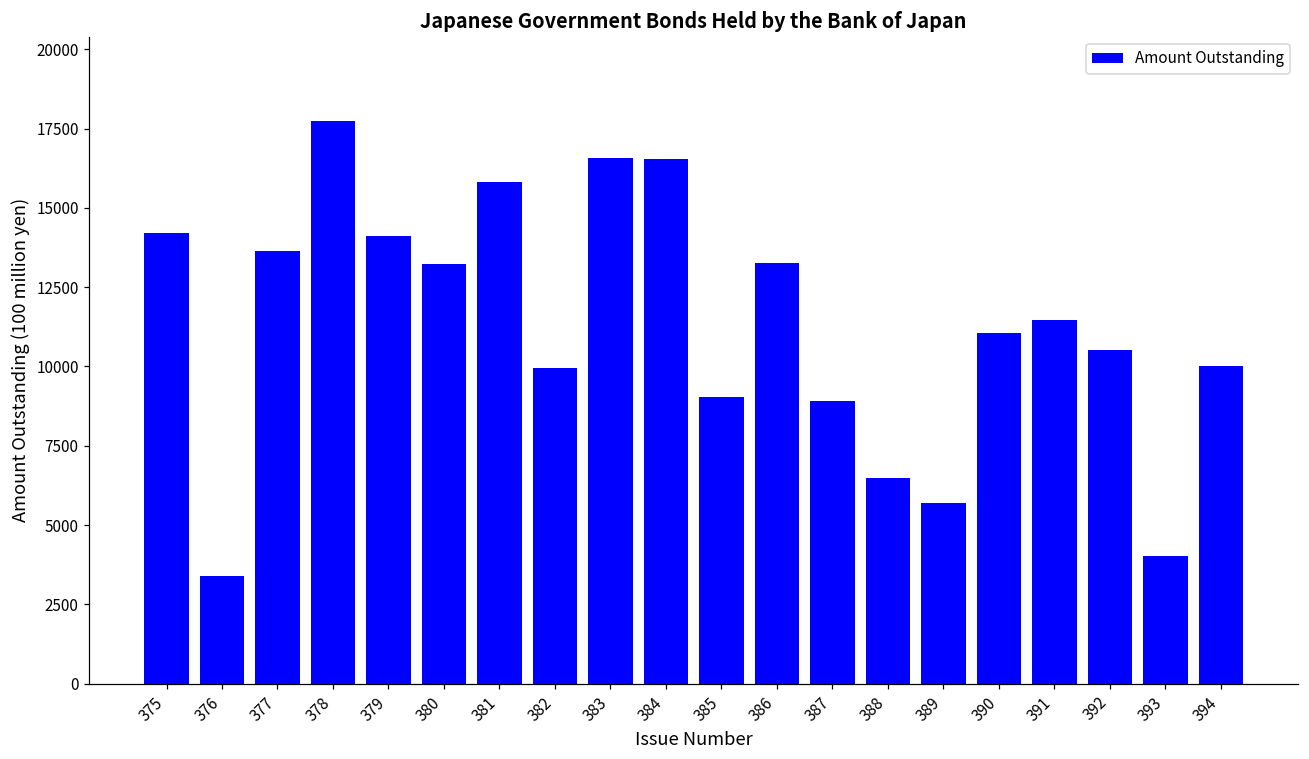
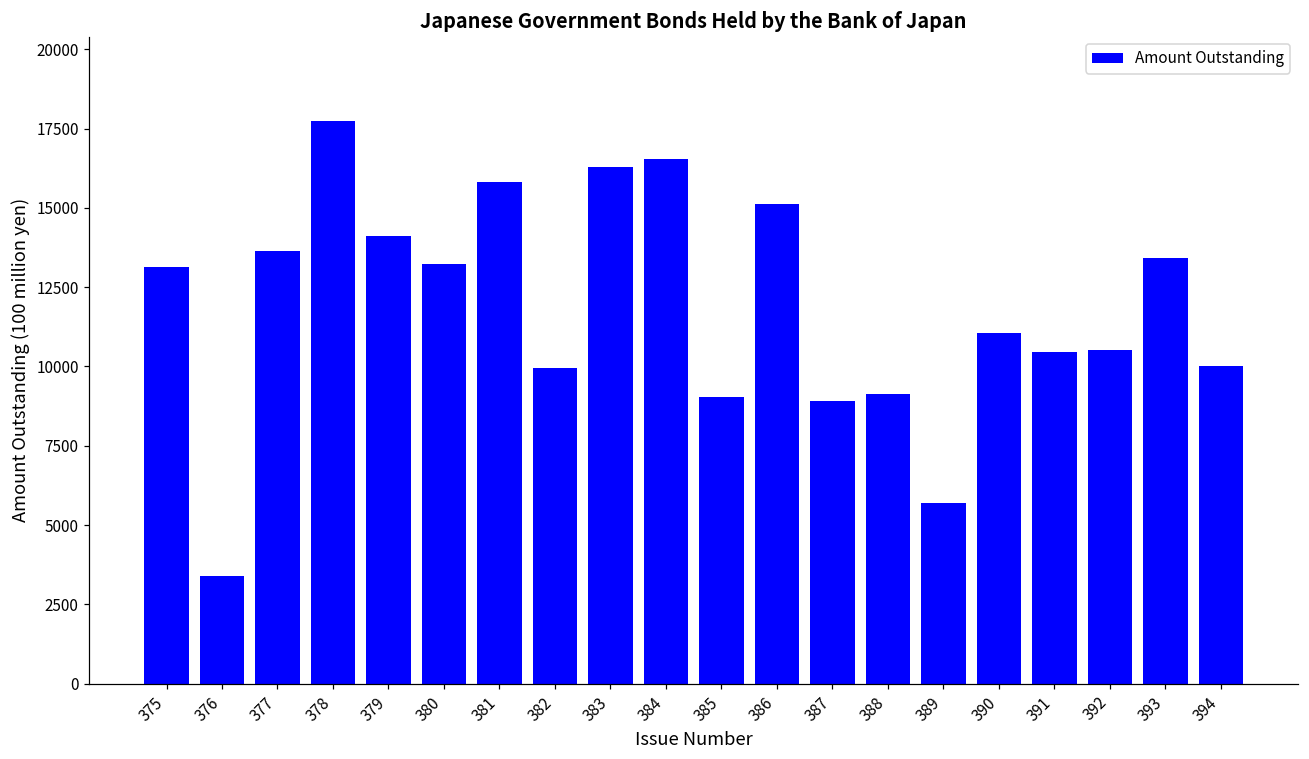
375: 14200 -> 13100
383: 16600 -> 16300
386: 13300 -> 15100
388: 6500 -> 9100
391: 11500 -> 10400
393: 4000 -> 13400
